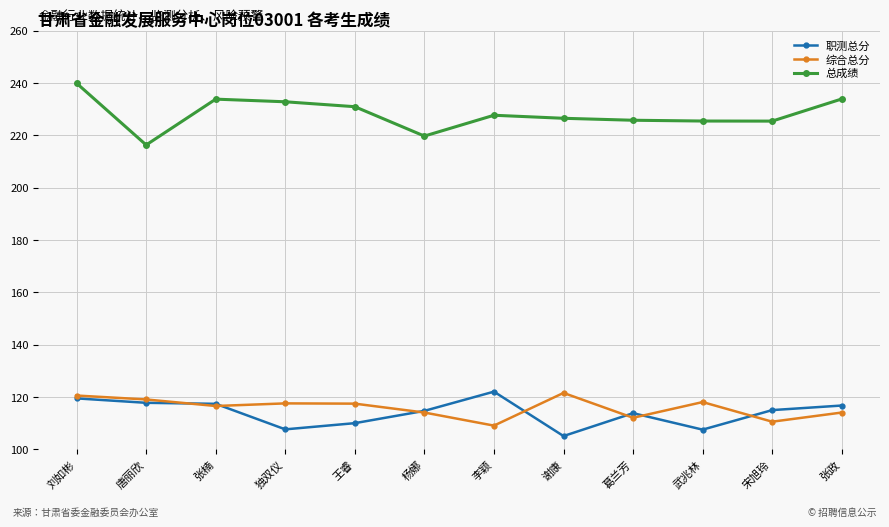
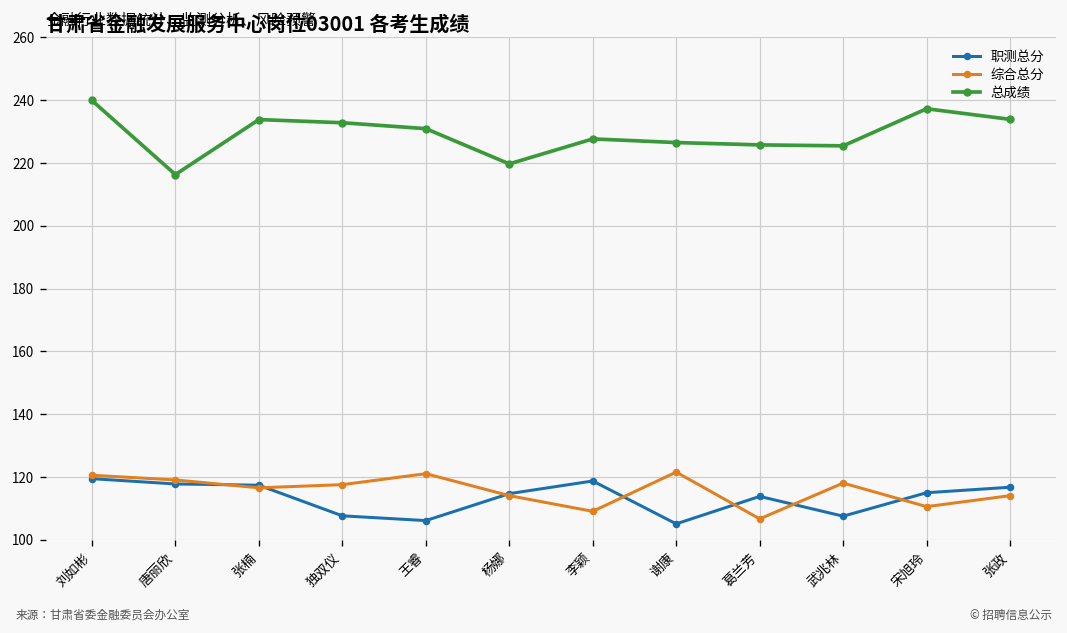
职测总分, 王睿: 110 -> 106
综合总分, 王睿: 117 -> 121
职测总分, 李颖: 122 -> 119
综合总分, 葛兰芳: 112 -> 107
总成绩, 宋旭玲: 225 -> 237
